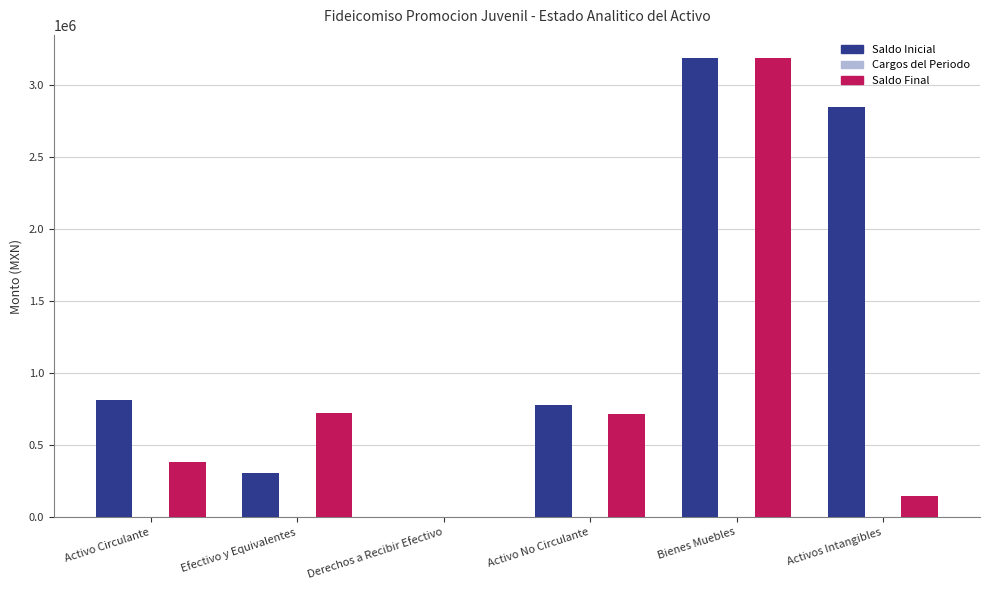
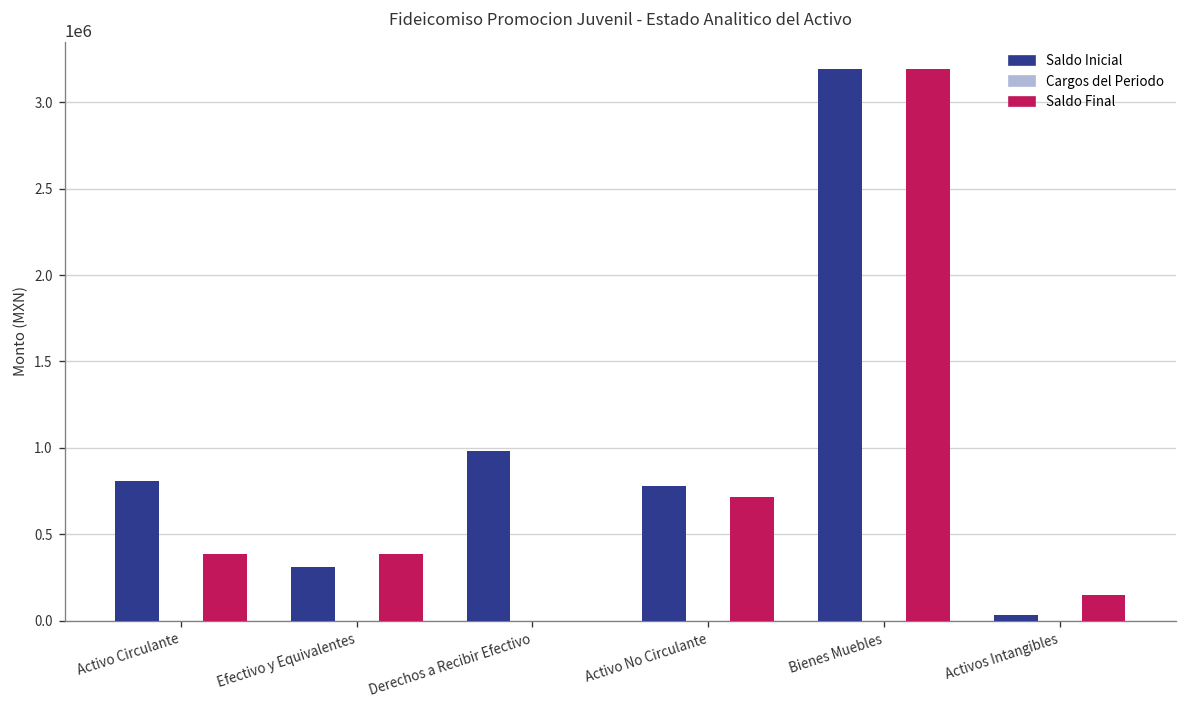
Saldo Final, Efectivo y Equivalentes: 730000 -> 390000
Saldo Inicial, Derechos a Recibir Efectivo: 0 -> 980000
Saldo Inicial, Activos Intangibles: 2850000 -> 30000
